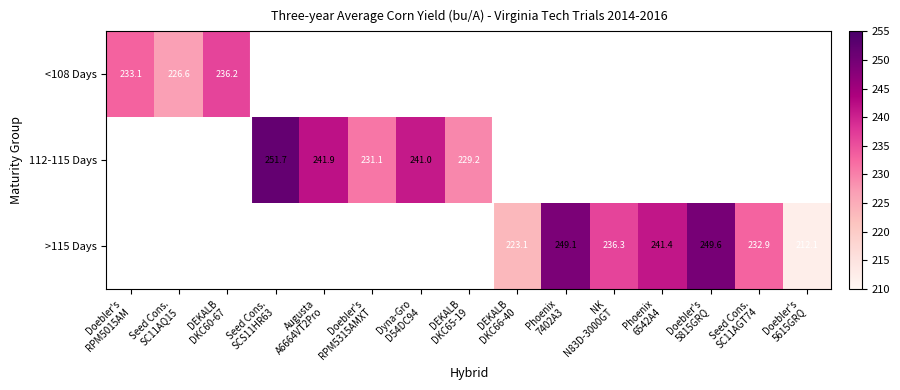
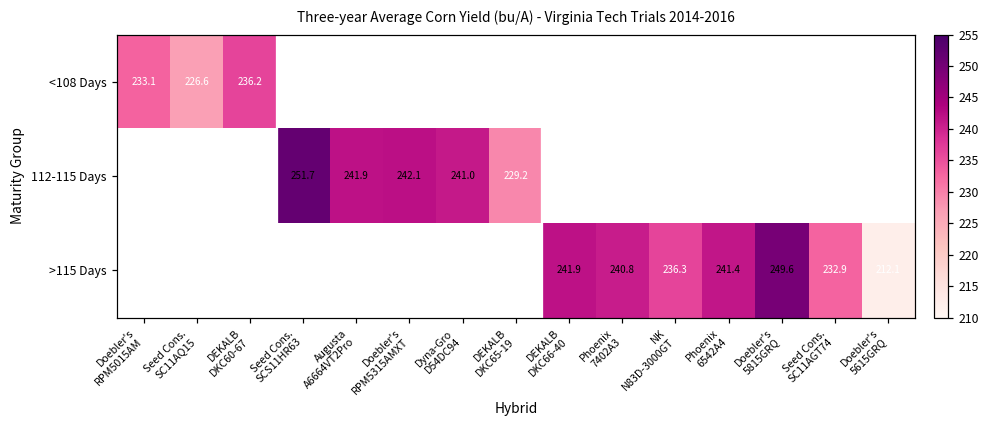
112-115 Days, Doebler's RPM5315AMXT: 231.1 -> 242.1
>115 Days, DEKALB DKC66-40: 223.1 -> 241.9
>115 Days, Phoenix 7402A3: 249.1 -> 240.8
